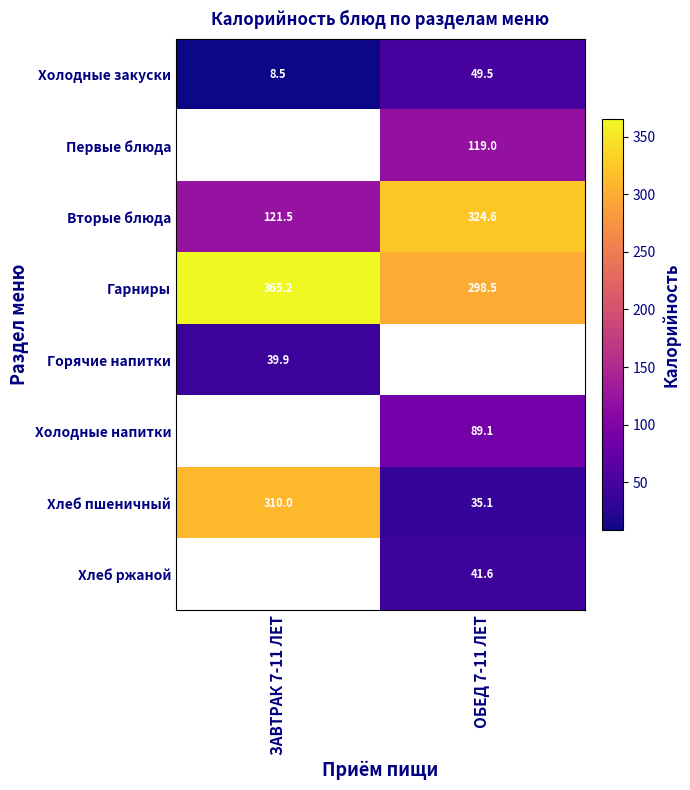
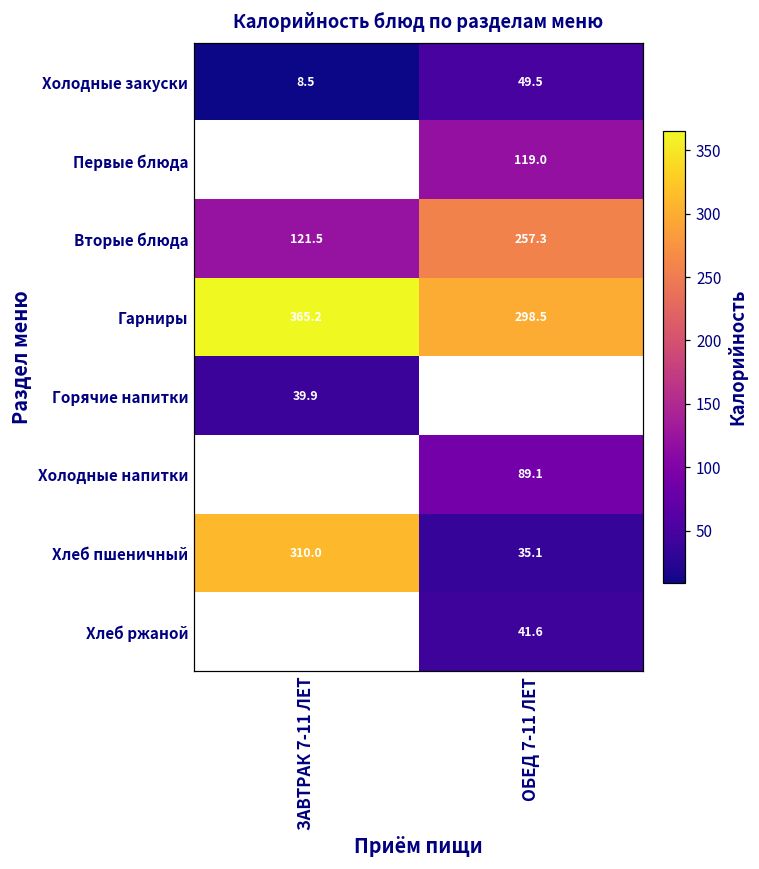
Вторые блюда, ОБЕД 7-11 ЛЕТ: 324.6 -> 257.3
